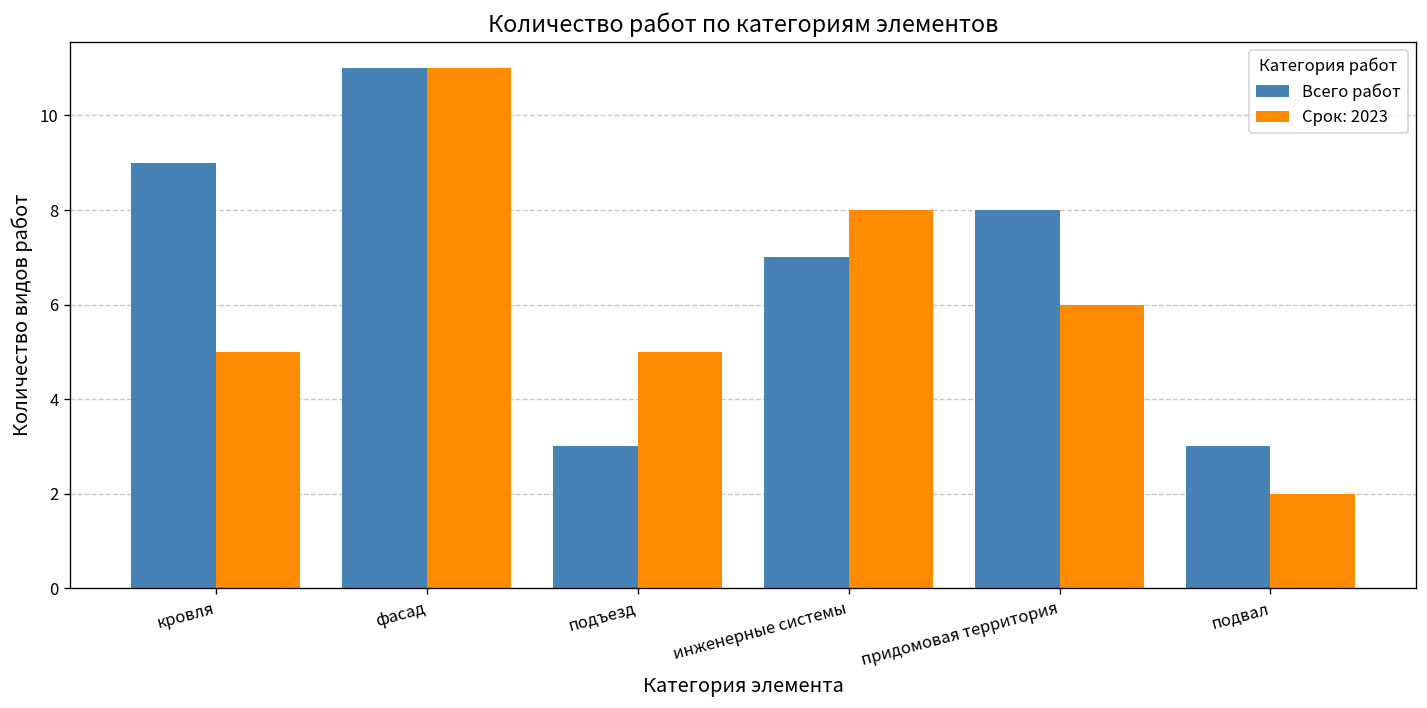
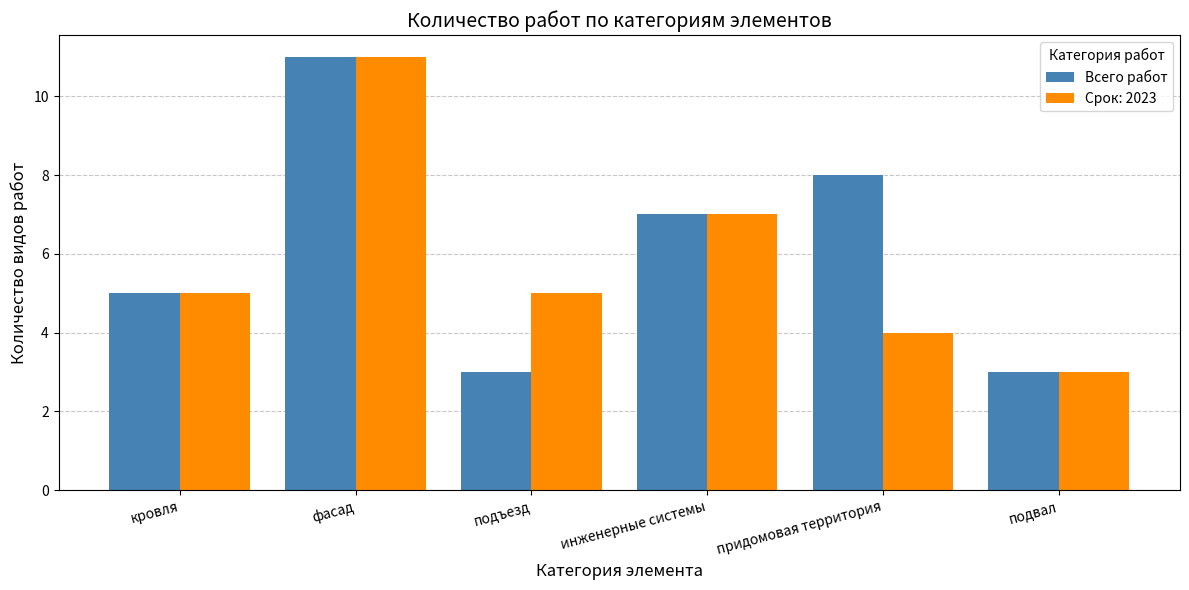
Всего работ, кровля: 9 -> 5
Срок: 2023, инженерные системы: 8 -> 7
Срок: 2023, придомовая территория: 6 -> 4
Срок: 2023, подвал: 2 -> 3
